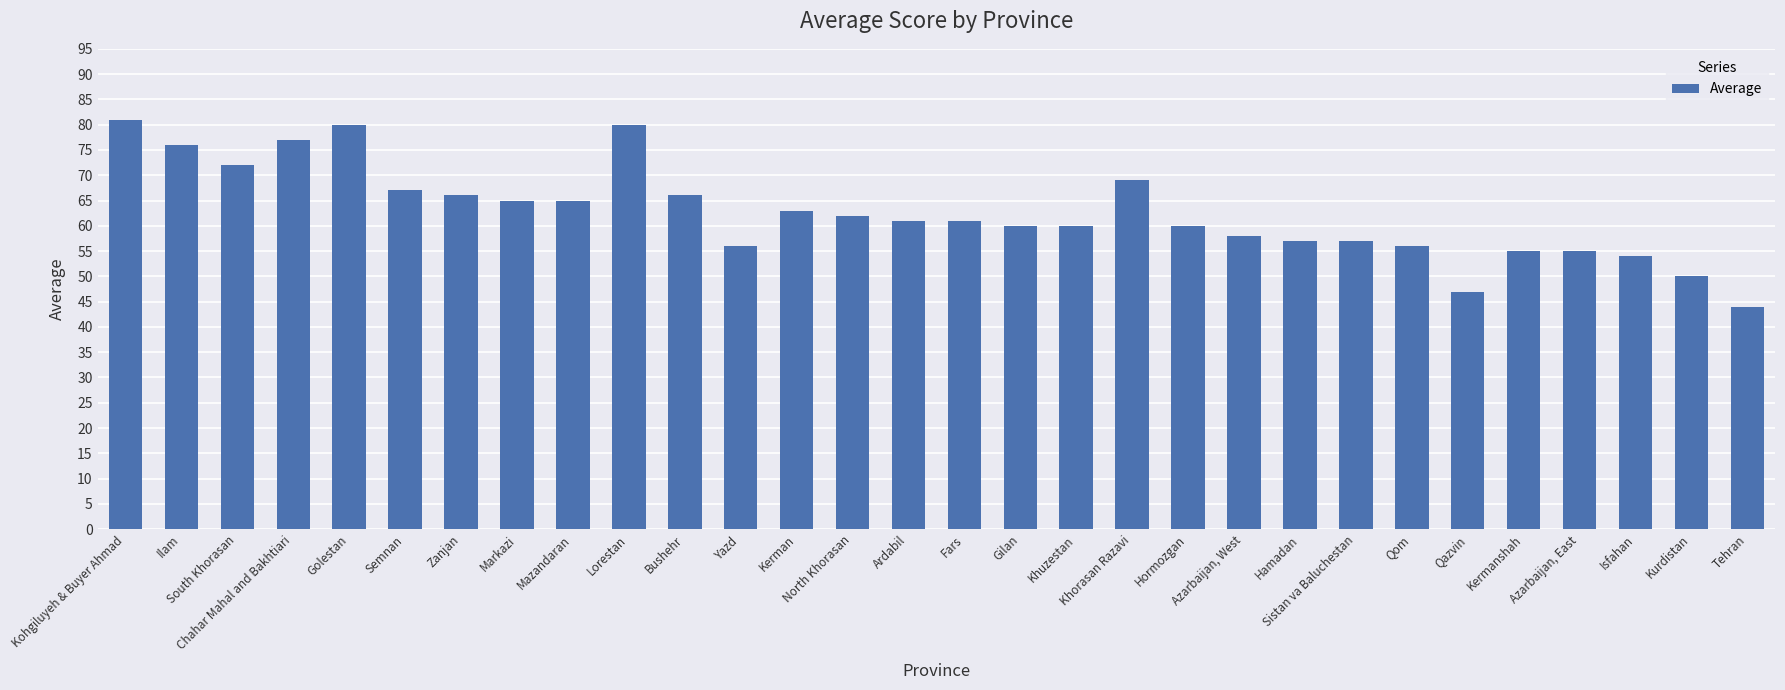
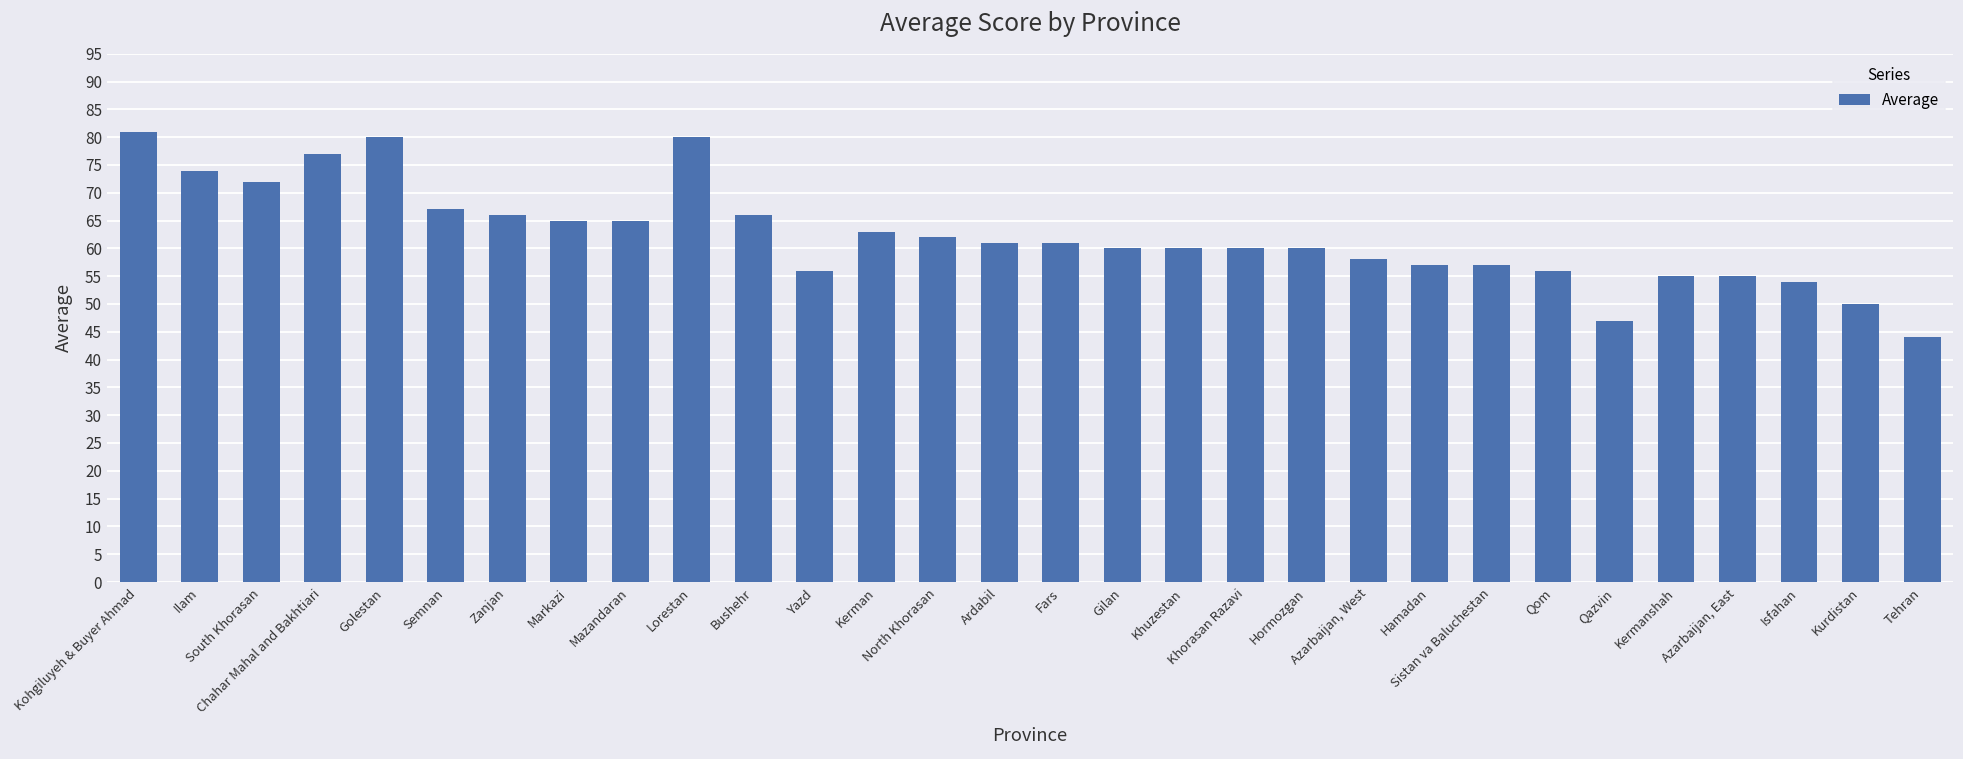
Ilam: 76 -> 74
Khorasan Razavi: 69 -> 60
